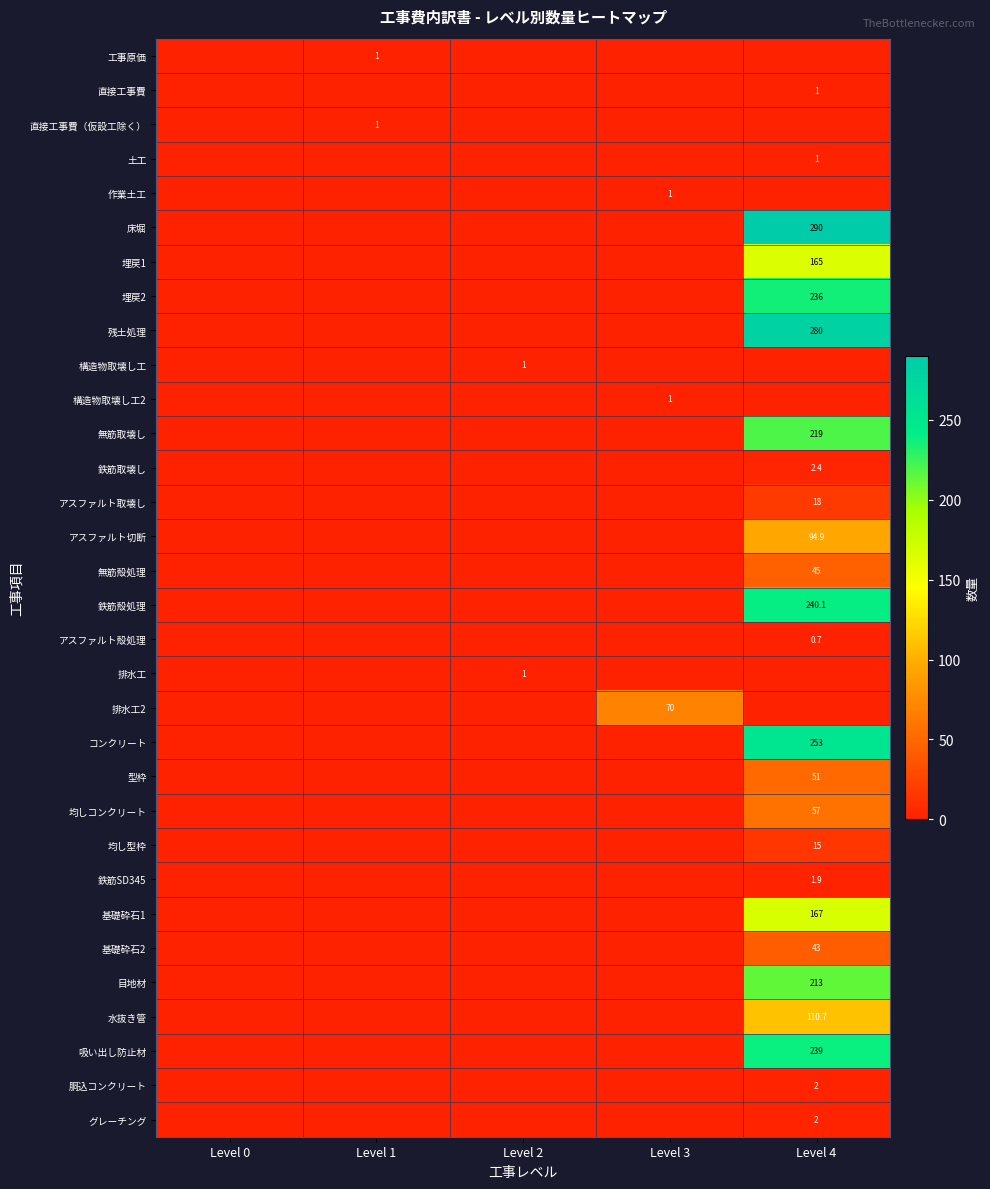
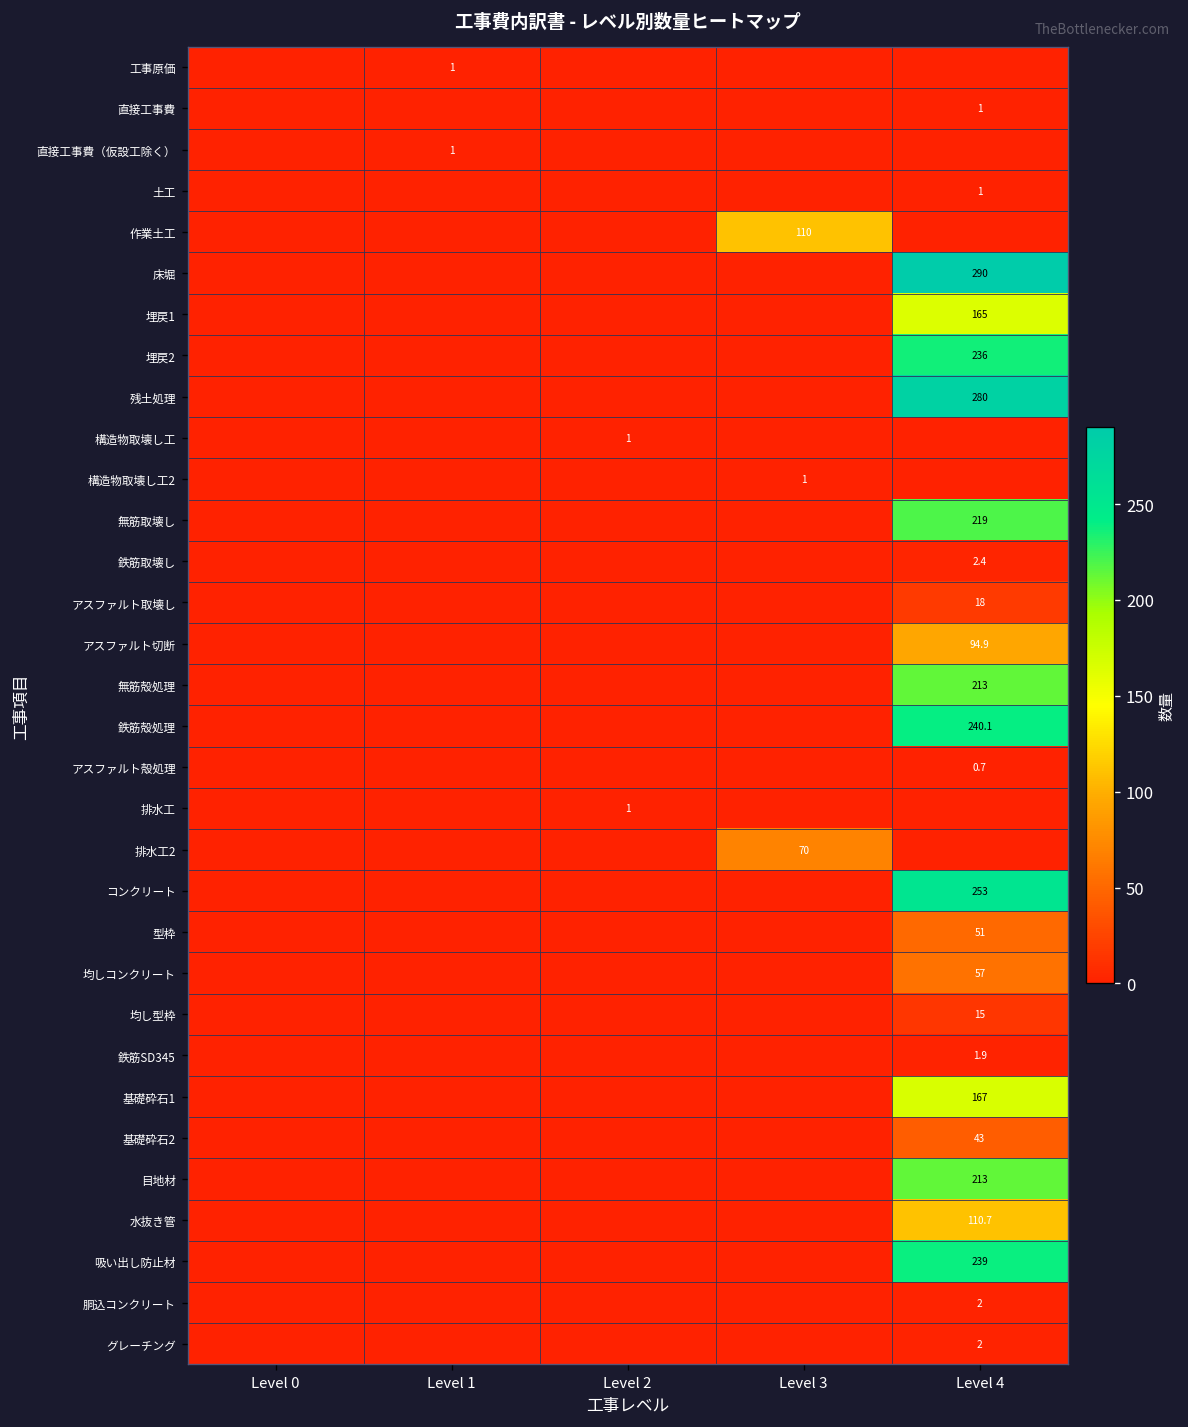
作業土工, Level 3: 1 -> 110
無筋殻処理, Level 4: 45 -> 213
